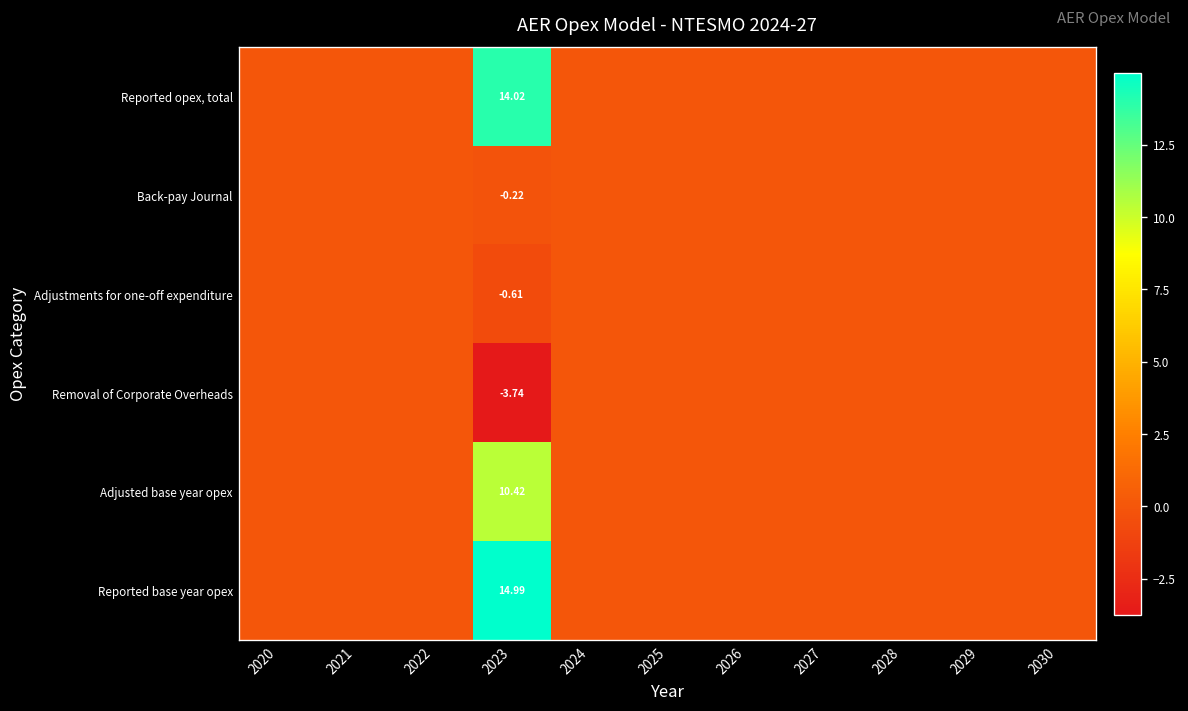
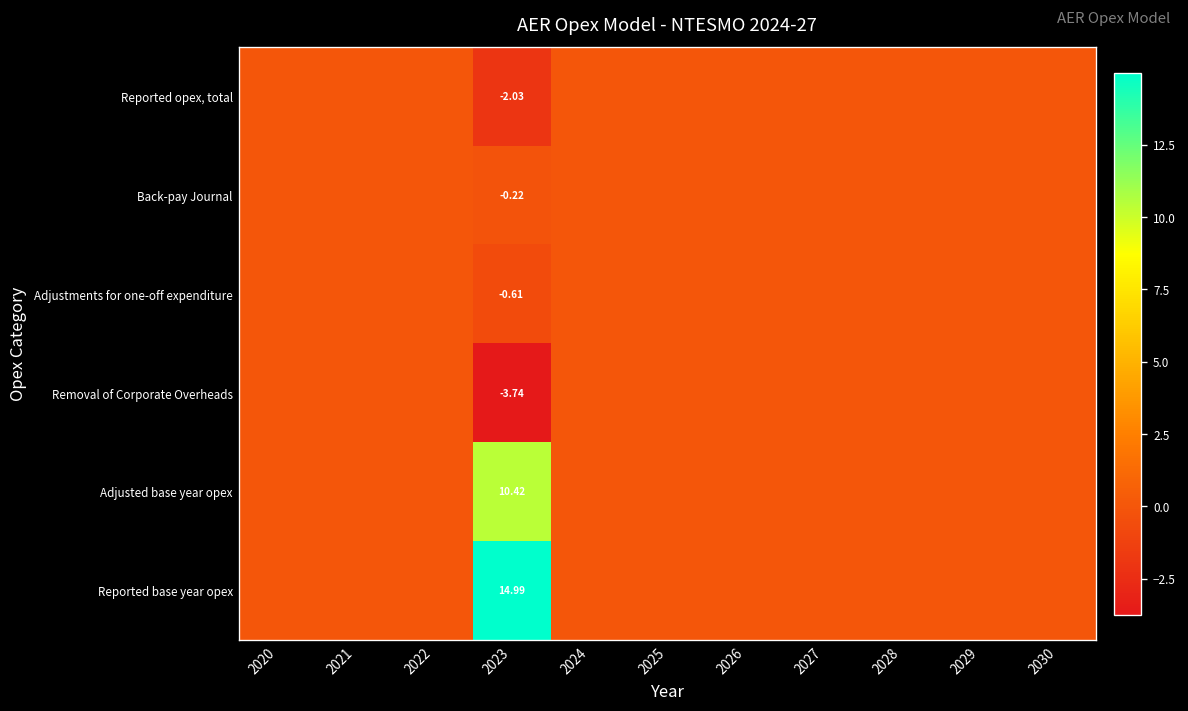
Reported opex, total, 2023: 14.02 -> -2.03
